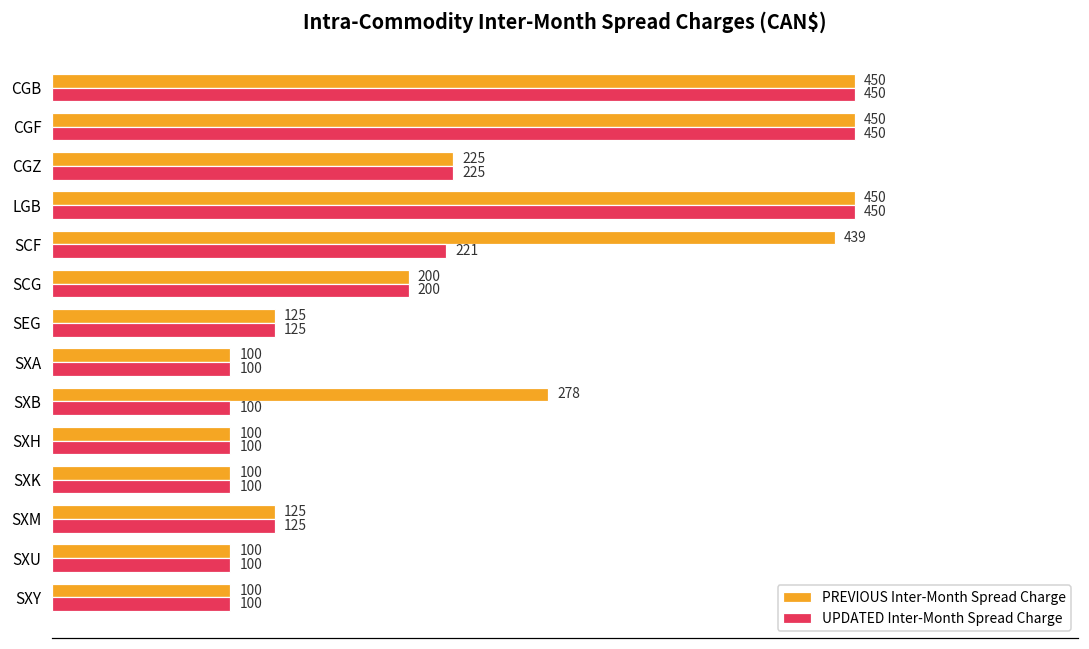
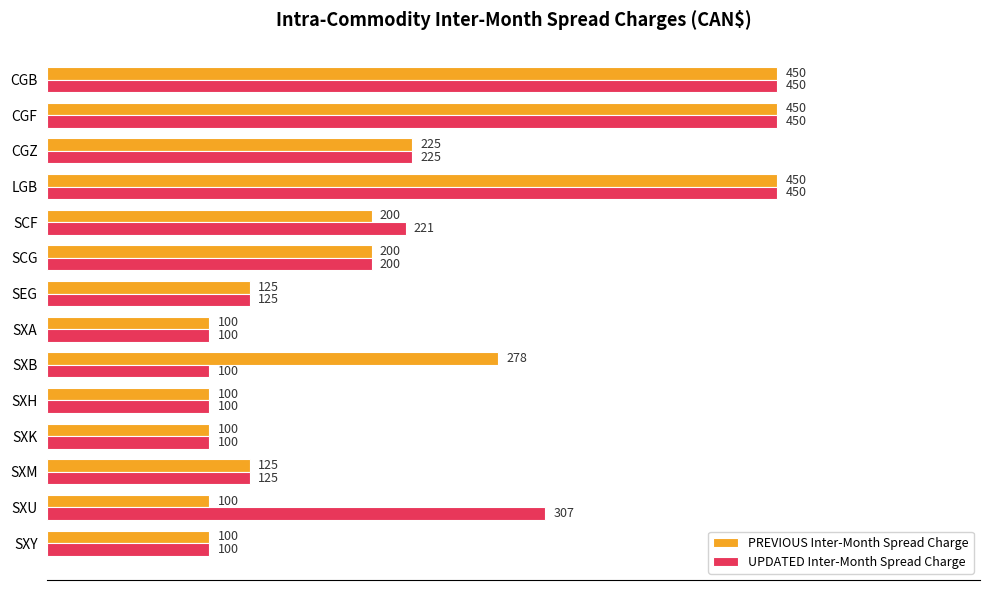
PREVIOUS Inter-Month Spread Charge, SCF: 439 -> 200
UPDATED Inter-Month Spread Charge, SXU: 100 -> 307
